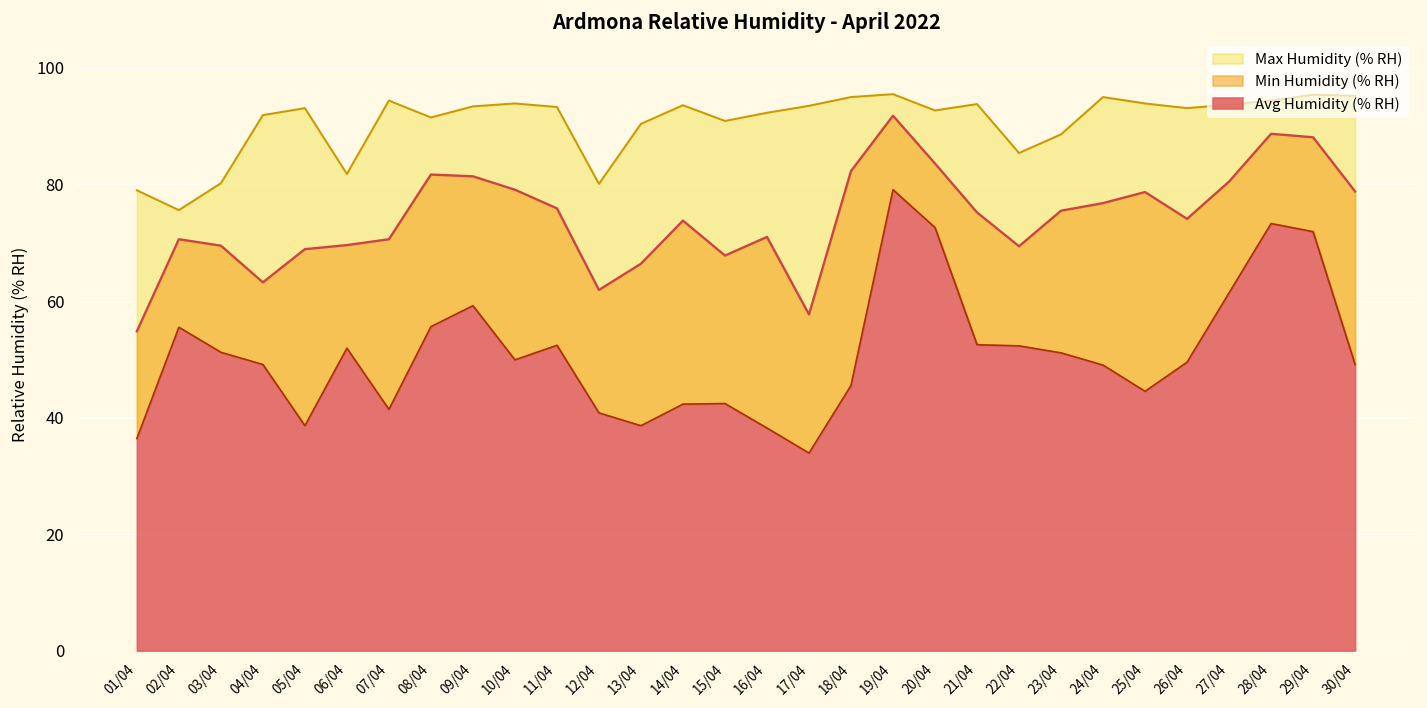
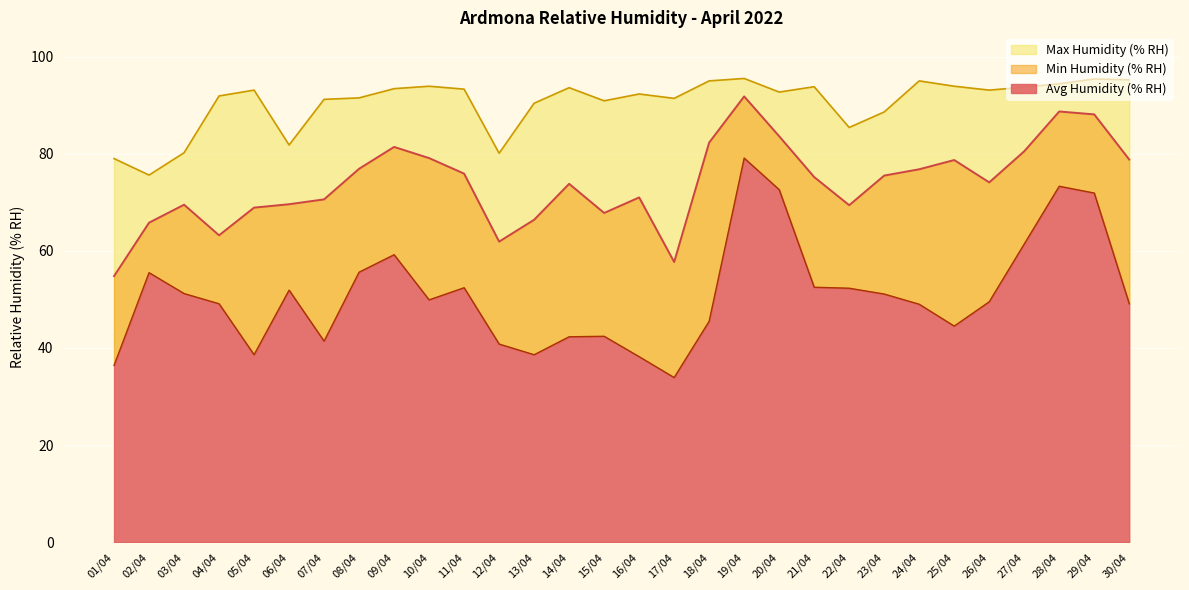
Min Humidity (% RH), 02/04: 71 -> 66
Max Humidity (% RH), 07/04: 94 -> 91
Min Humidity (% RH), 08/04: 82 -> 77
Max Humidity (% RH), 17/04: 94 -> 91
